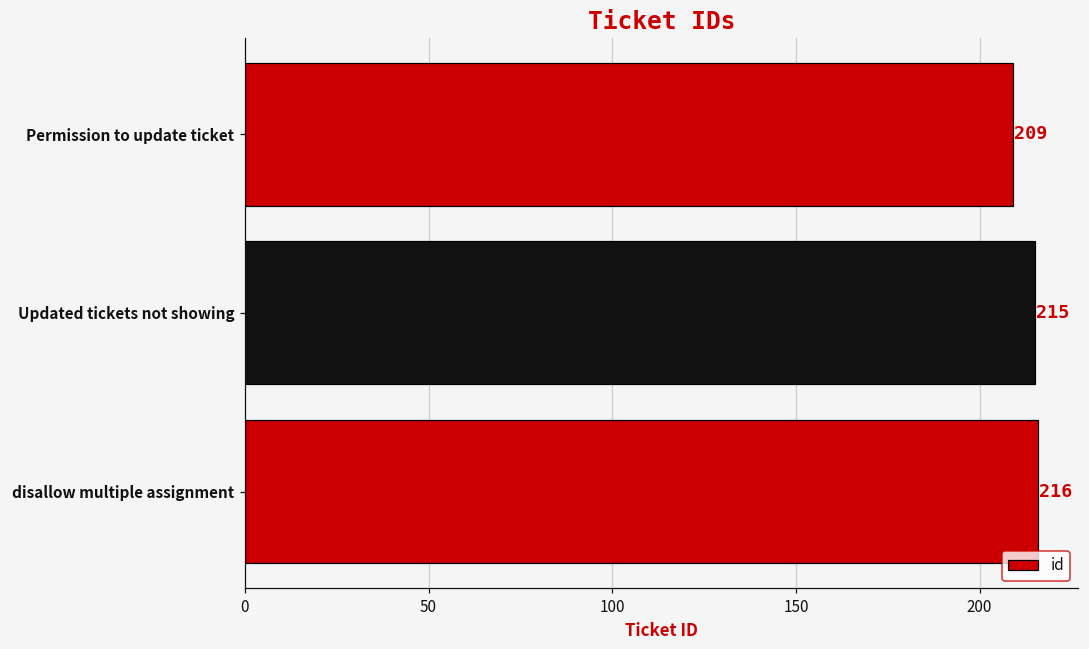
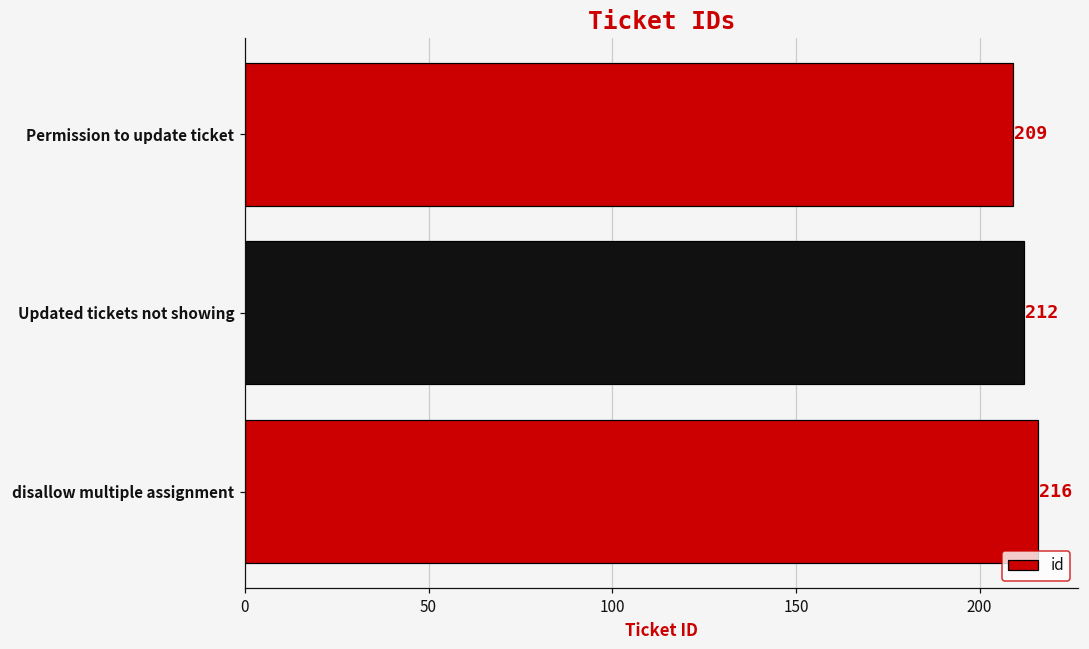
Updated tickets not showing: 215 -> 212
